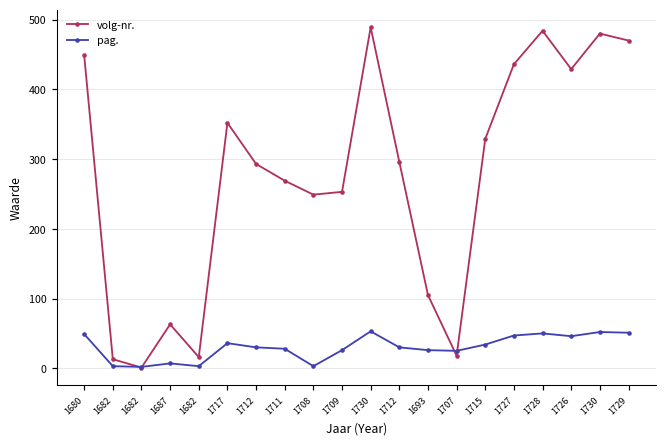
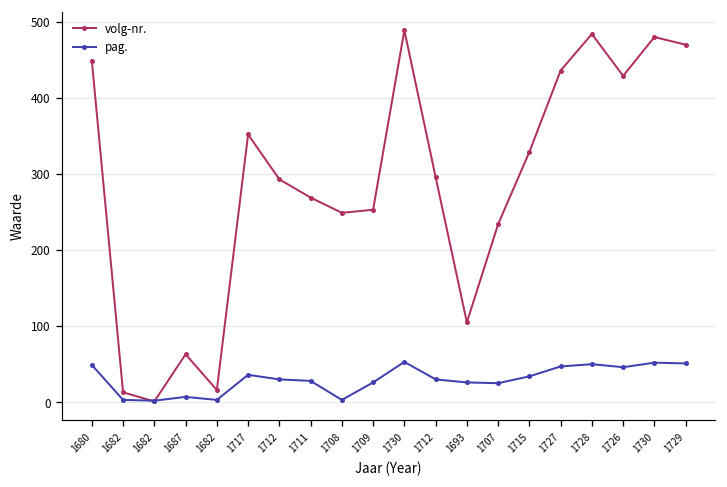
volg-nr., 1707: 20 -> 230
